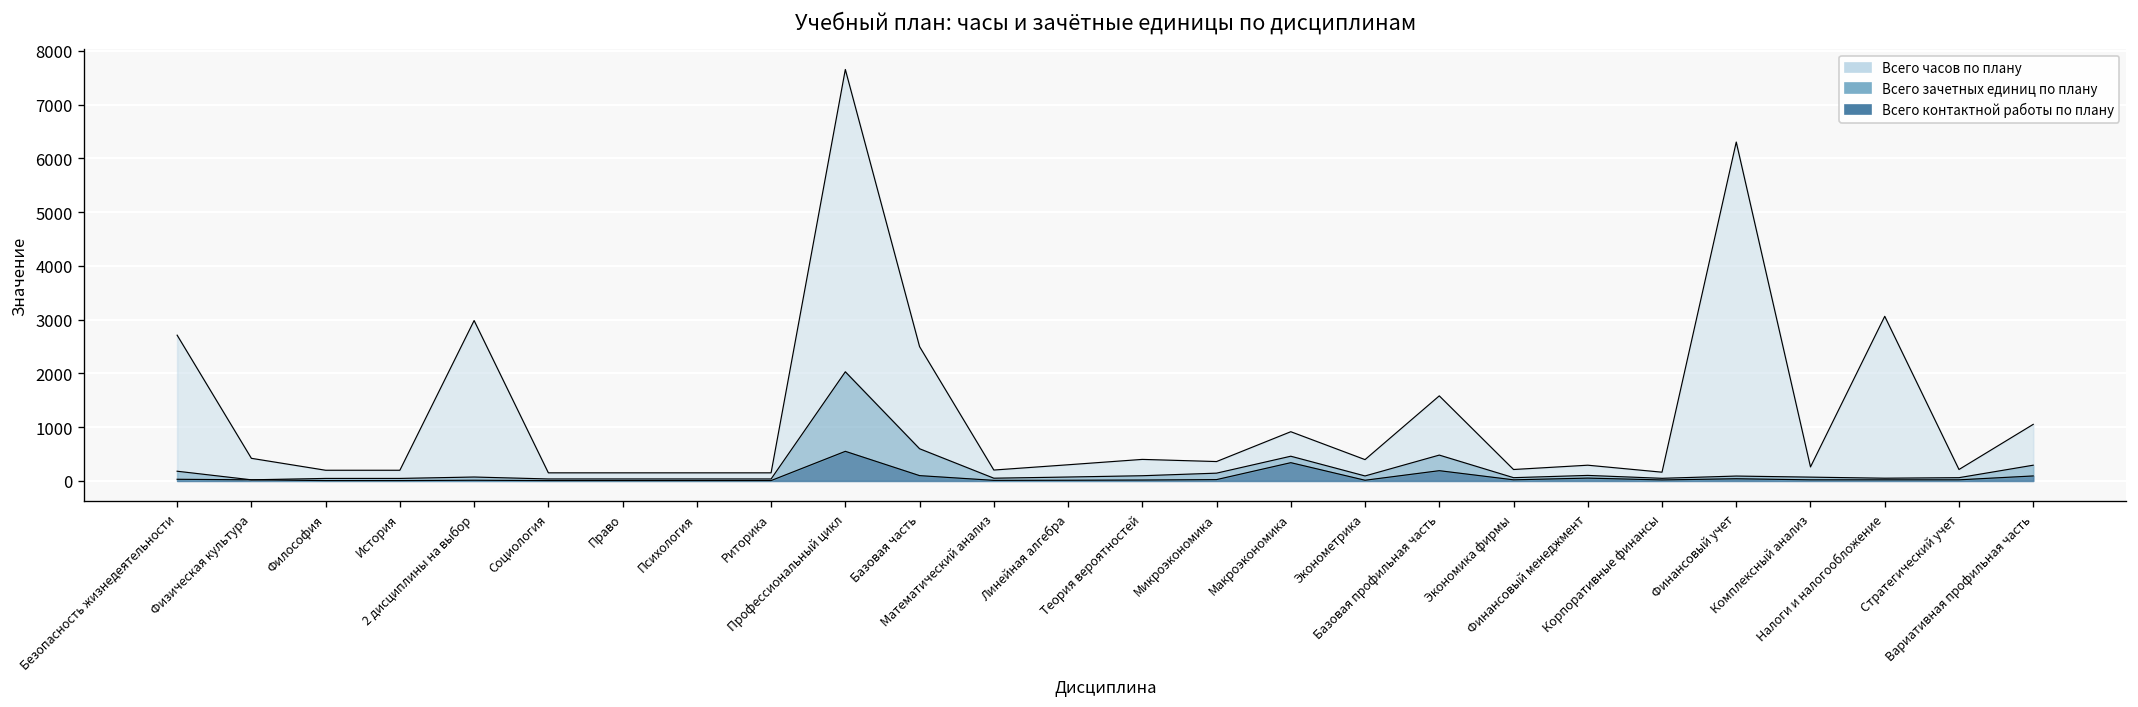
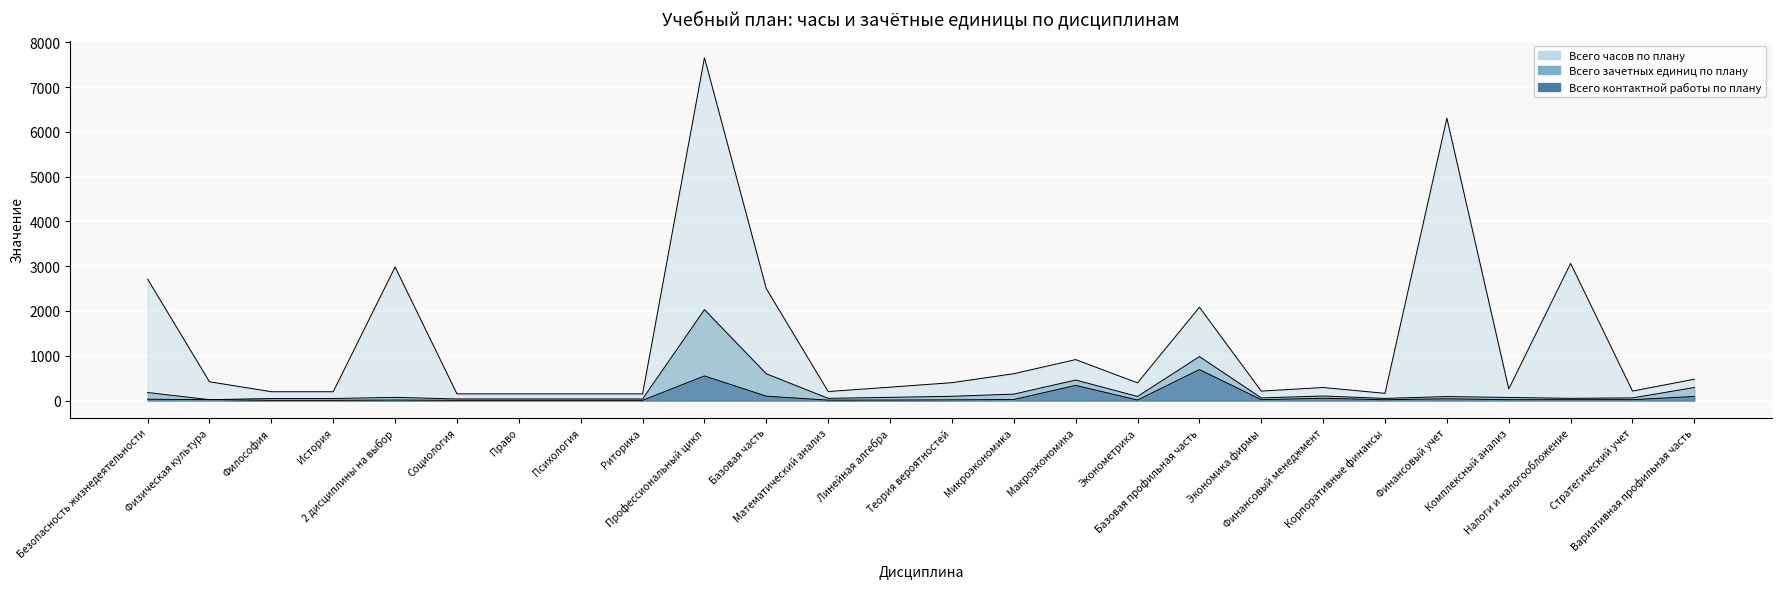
Всего часов по плану, Микроэкономика: 200 -> 500
Всего контактной работы по плану, Базовая профильная часть: 200 -> 700
Всего часов по плану, Вариативная профильная часть: 800 -> 200
